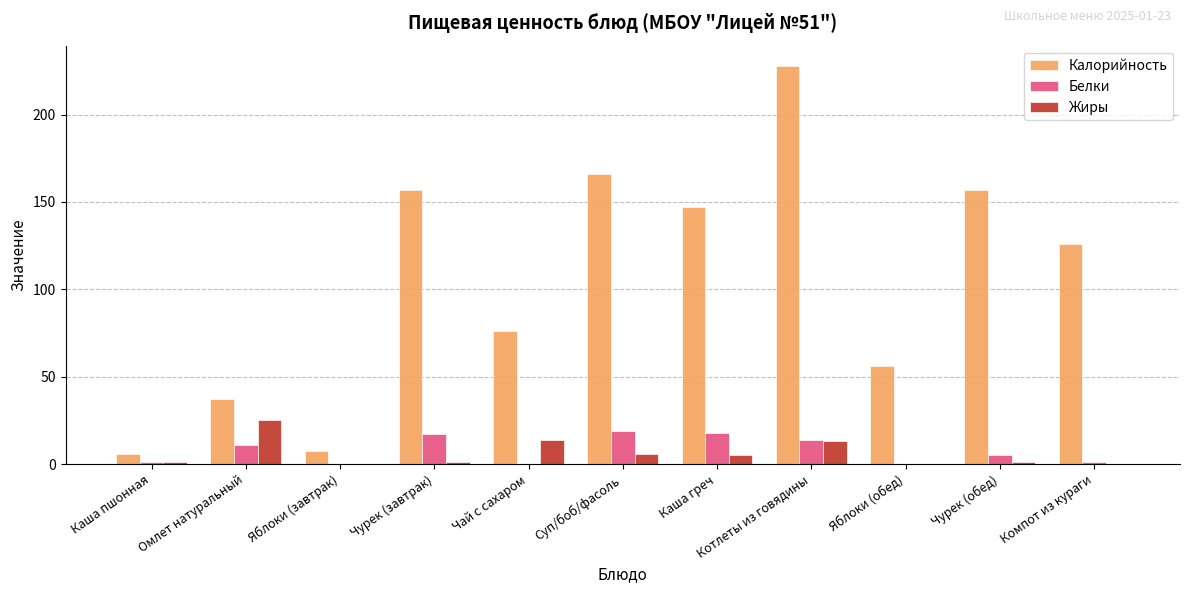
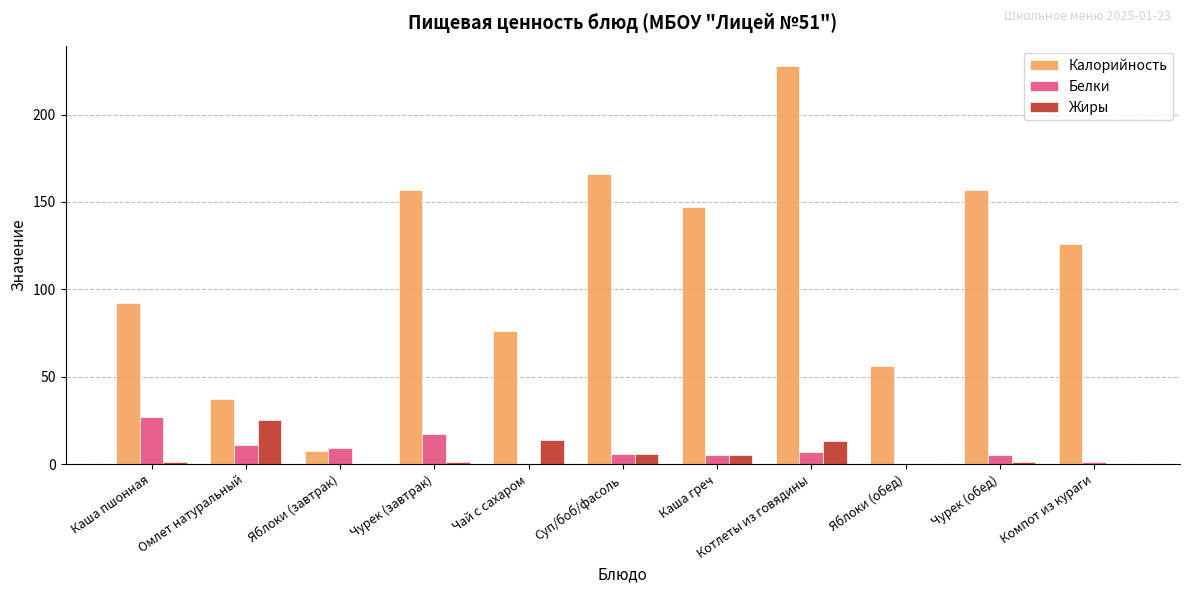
Калорийность, Каша пшонная: 6 -> 92
Белки, Каша пшонная: 1 -> 27
Белки, Яблоки (завтрак): 0 -> 9
Белки, Суп/боб/фасоль: 19 -> 6
Белки, Каша греч: 18 -> 5
Белки, Котлеты из говядины: 14 -> 7
